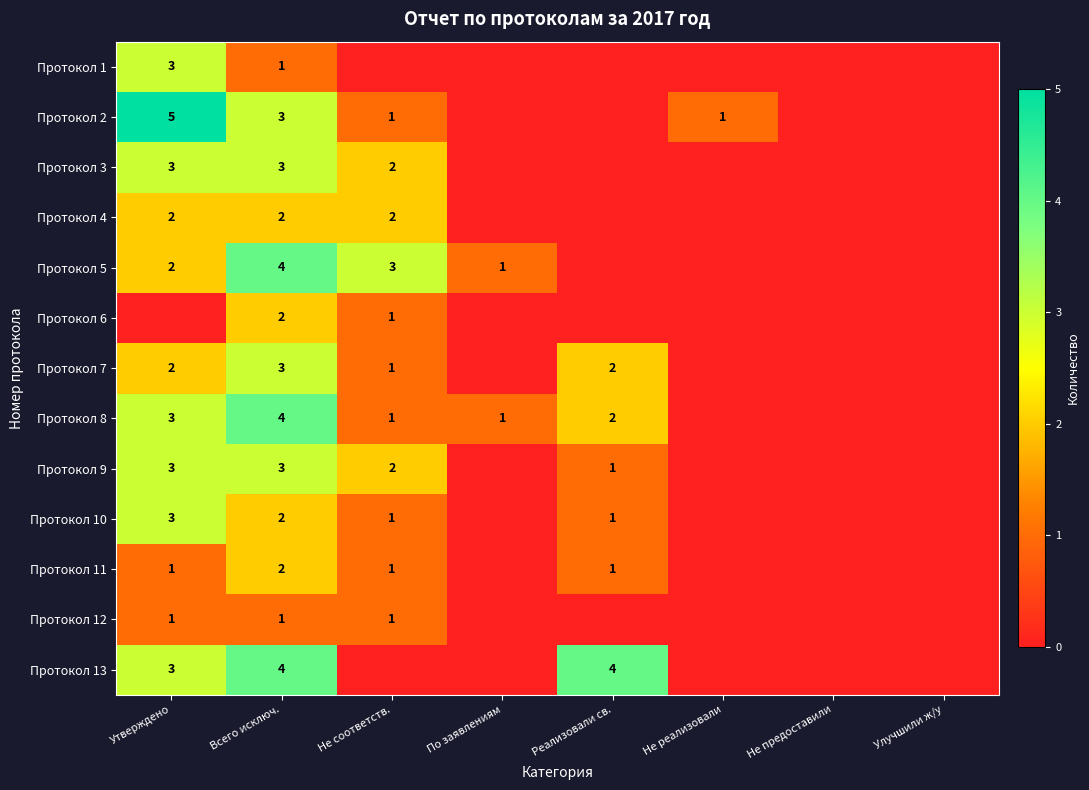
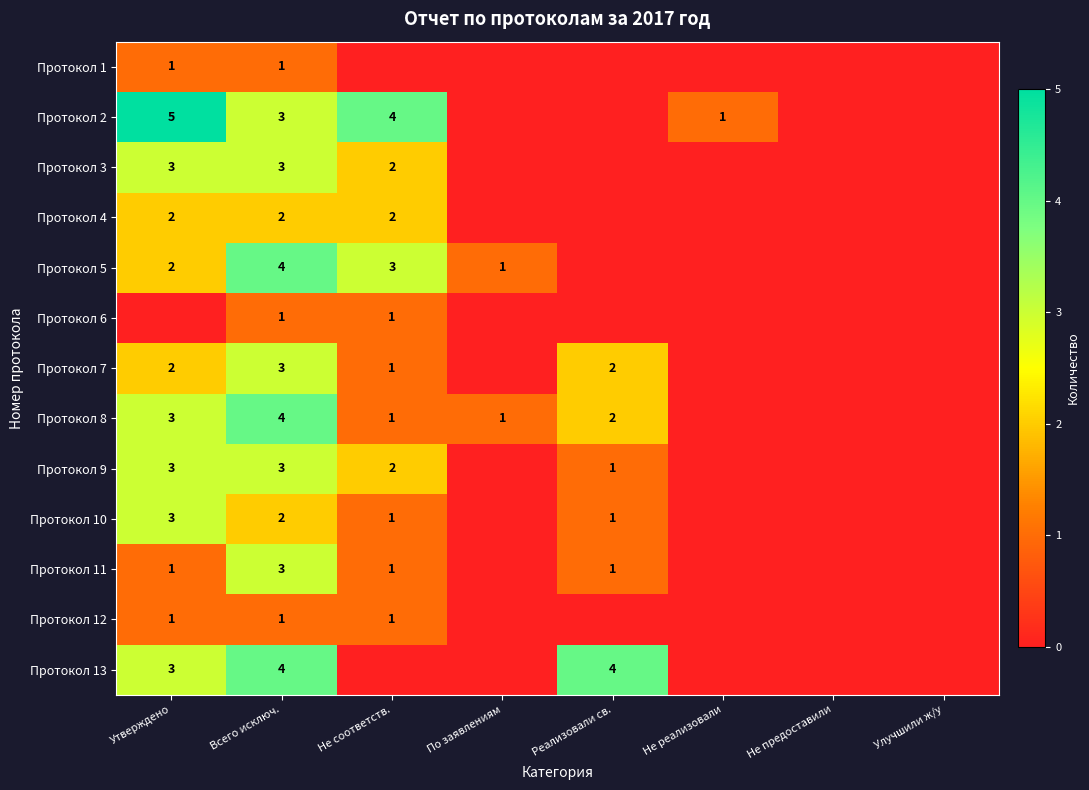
Протокол 1, Утверждено: 3 -> 1
Протокол 2, Не соответств.: 1 -> 4
Протокол 6, Всего исключ.: 2 -> 1
Протокол 11, Всего исключ.: 2 -> 3
